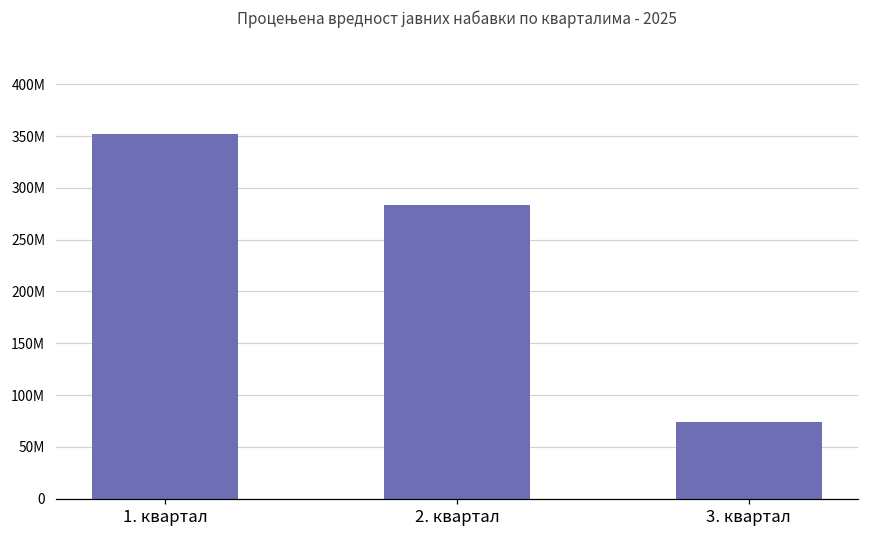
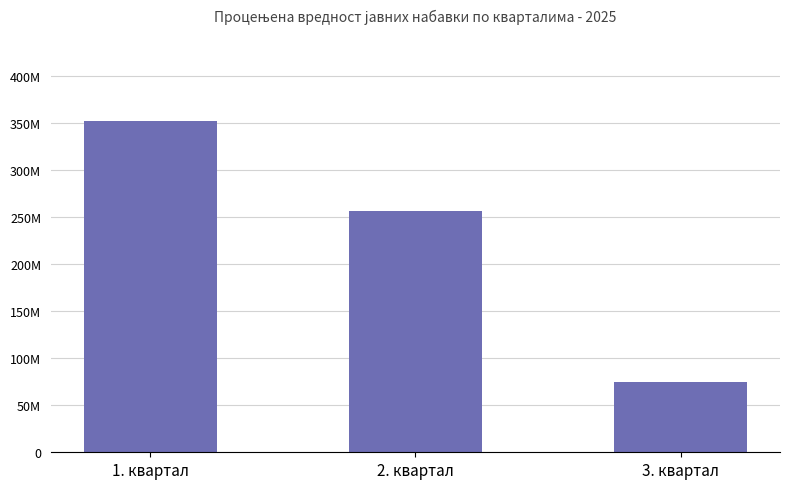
2. квартал: 280000000 -> 260000000
